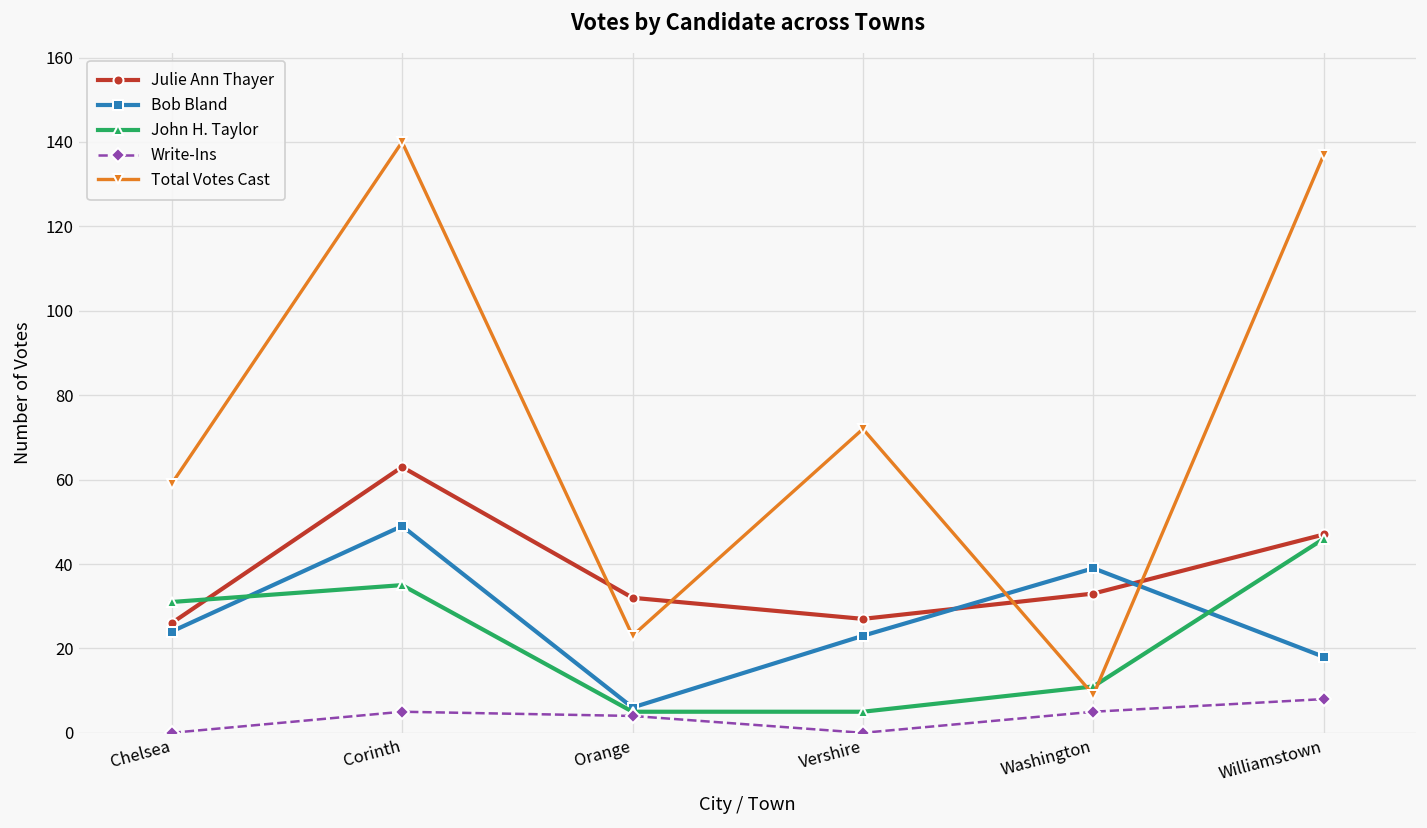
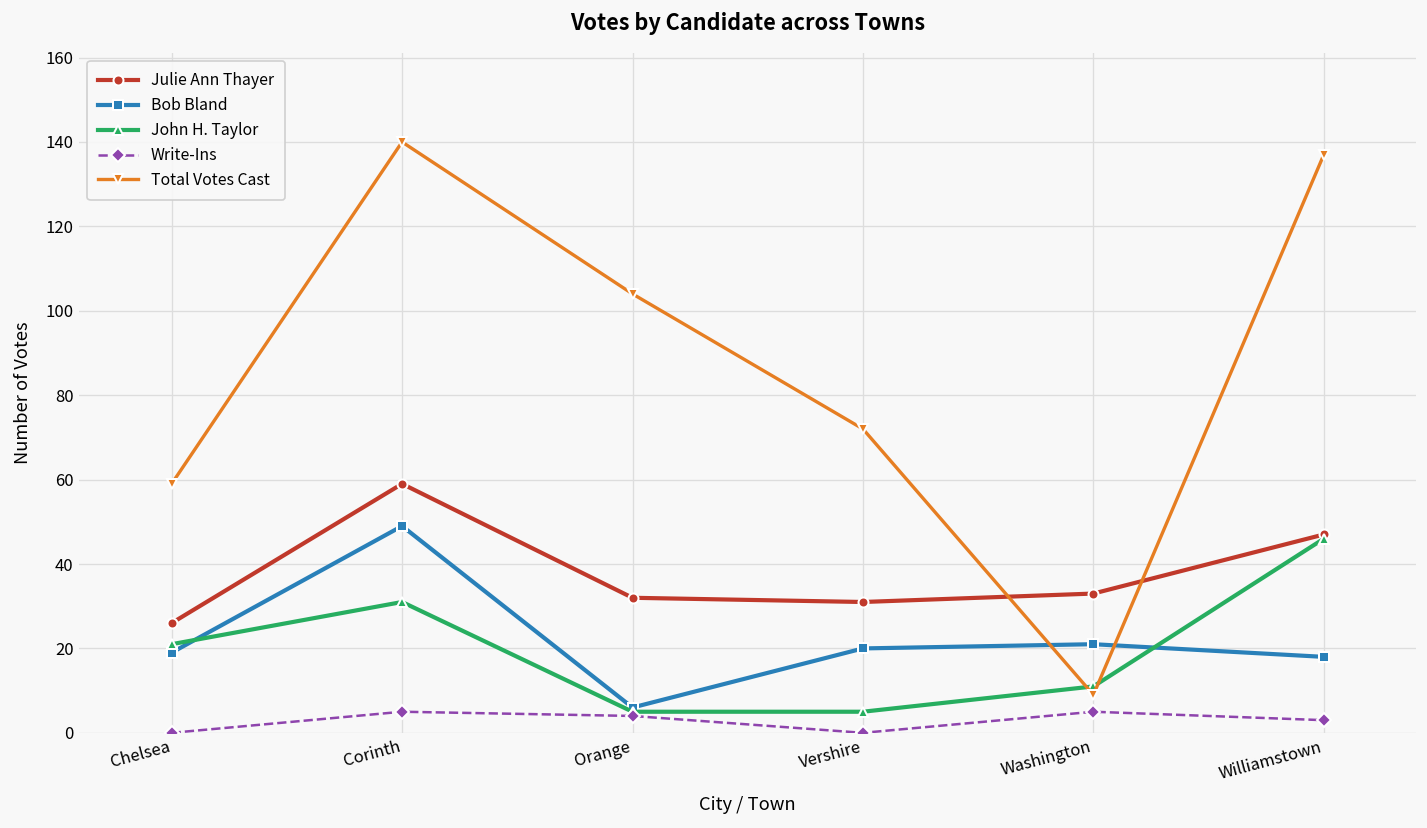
Bob Bland, Chelsea: 24 -> 19
John H. Taylor, Chelsea: 31 -> 21
Julie Ann Thayer, Corinth: 63 -> 59
John H. Taylor, Corinth: 35 -> 31
Total Votes Cast, Orange: 23 -> 104
Julie Ann Thayer, Vershire: 27 -> 31
Bob Bland, Vershire: 23 -> 20
Bob Bland, Washington: 39 -> 21
Write-Ins, Williamstown: 8 -> 3
